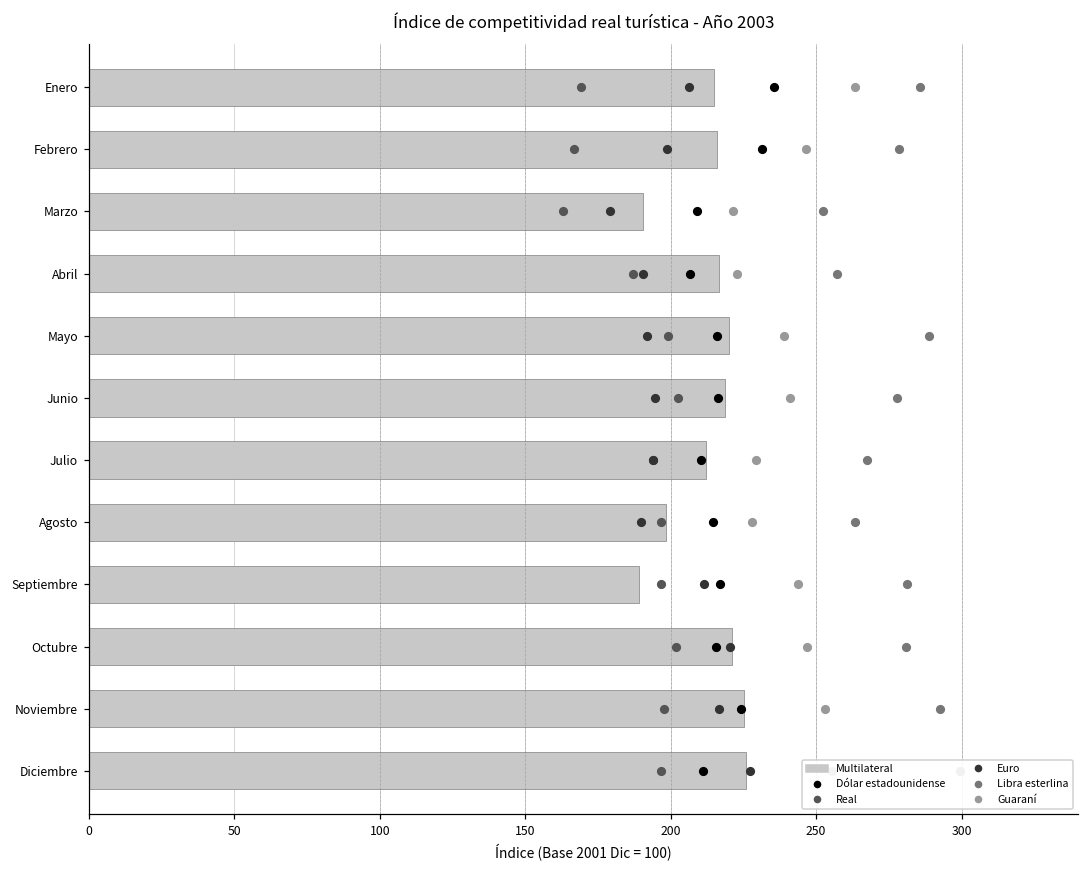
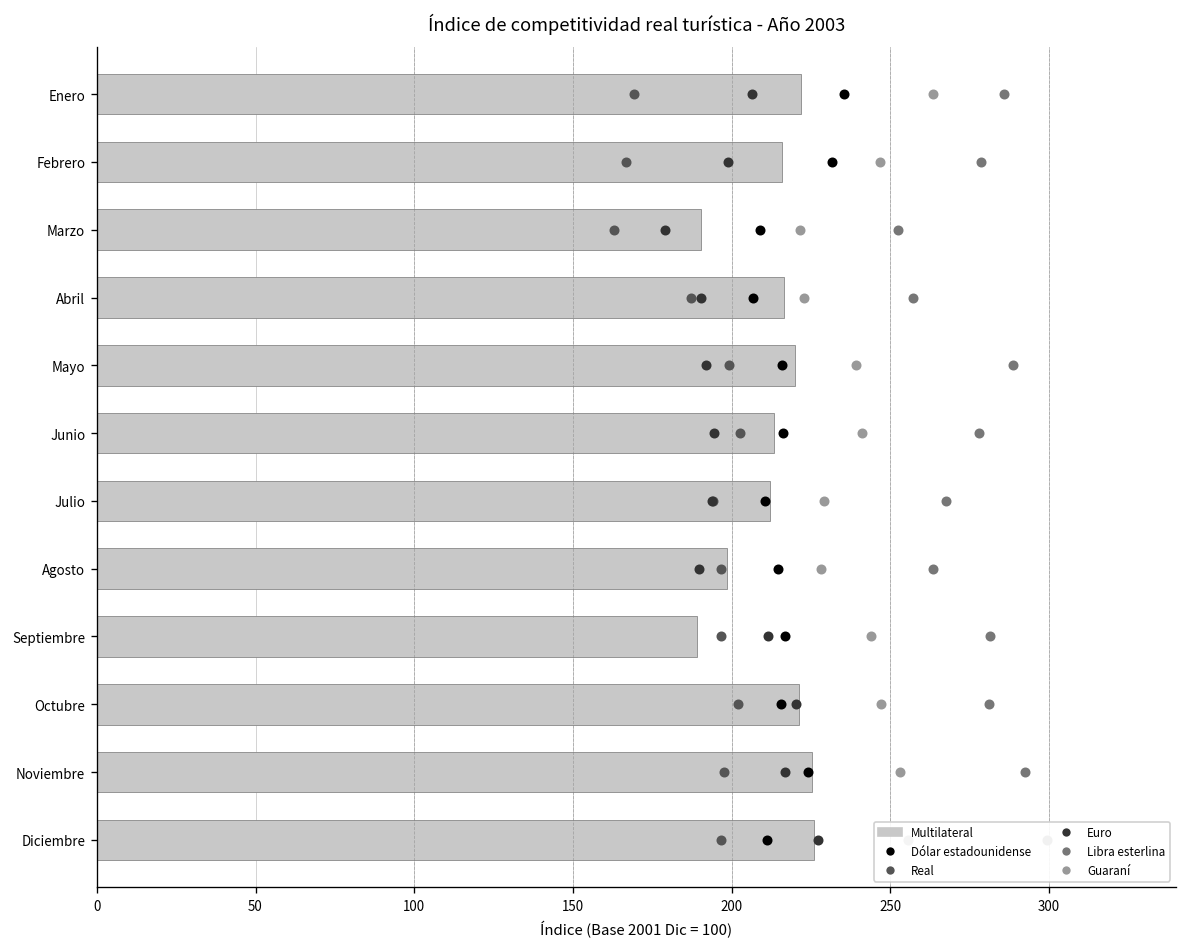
Multilateral, Enero: 215 -> 222
Multilateral, Junio: 219 -> 213
